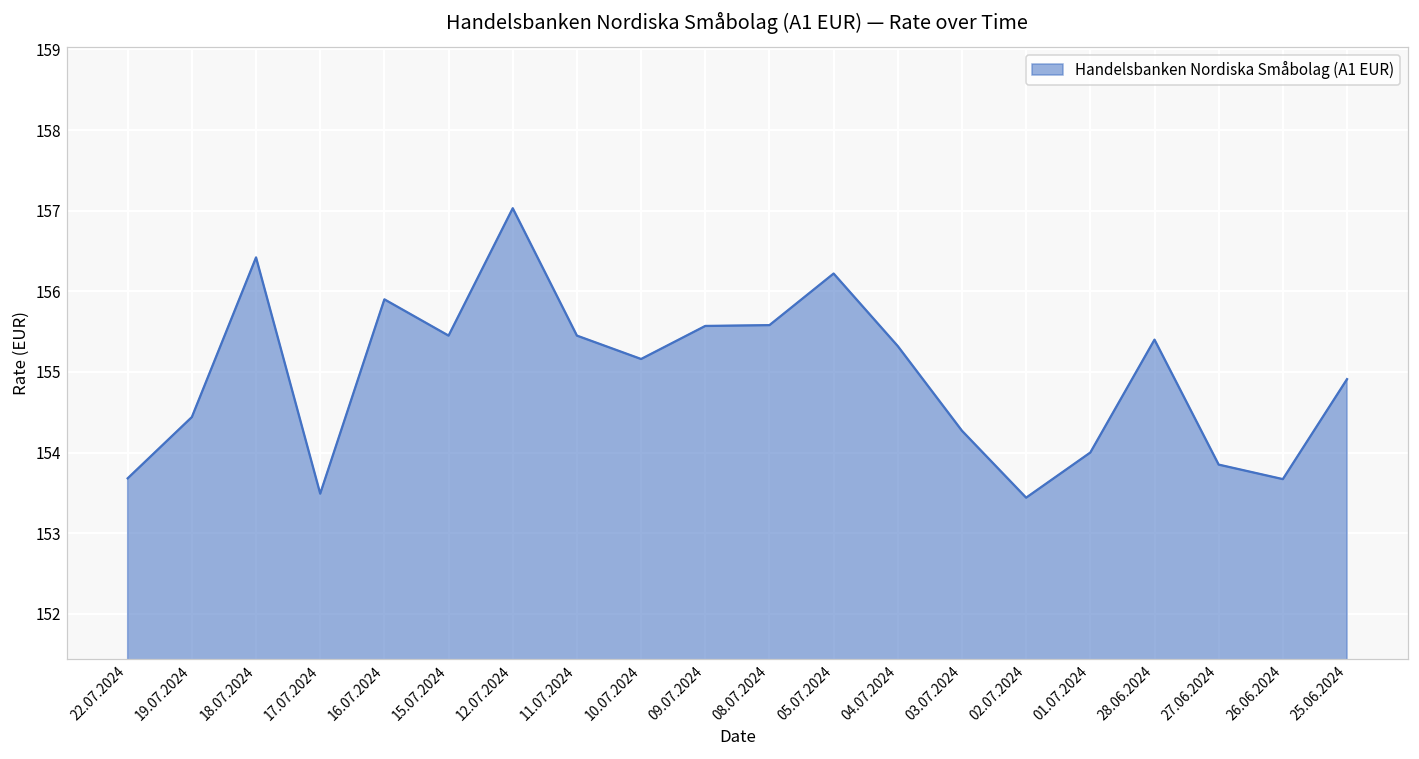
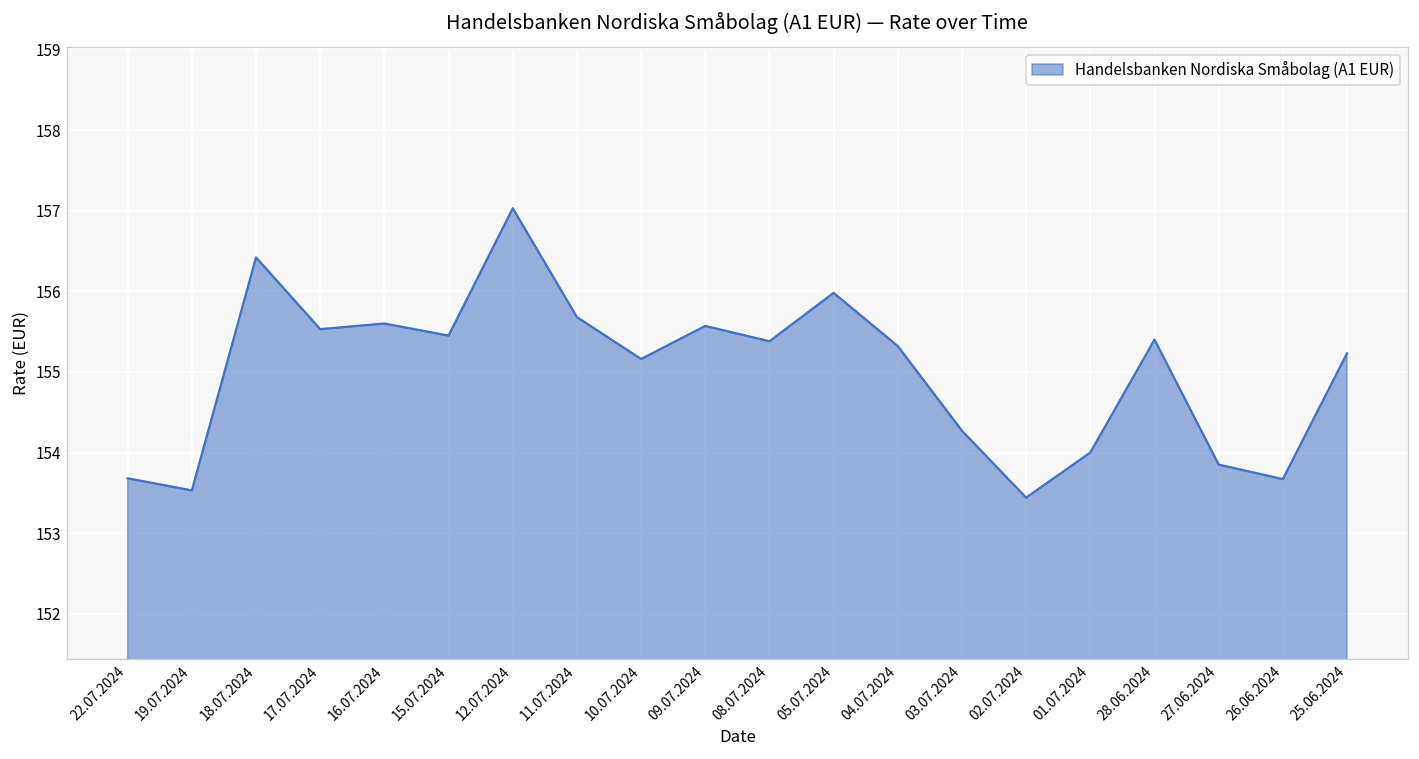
19.07.2024: 154.4 -> 153.5
17.07.2024: 153.5 -> 155.5
16.07.2024: 155.9 -> 155.6
11.07.2024: 155.5 -> 155.7
08.07.2024: 155.6 -> 155.4
05.07.2024: 156.2 -> 156.0
25.06.2024: 154.9 -> 155.2
